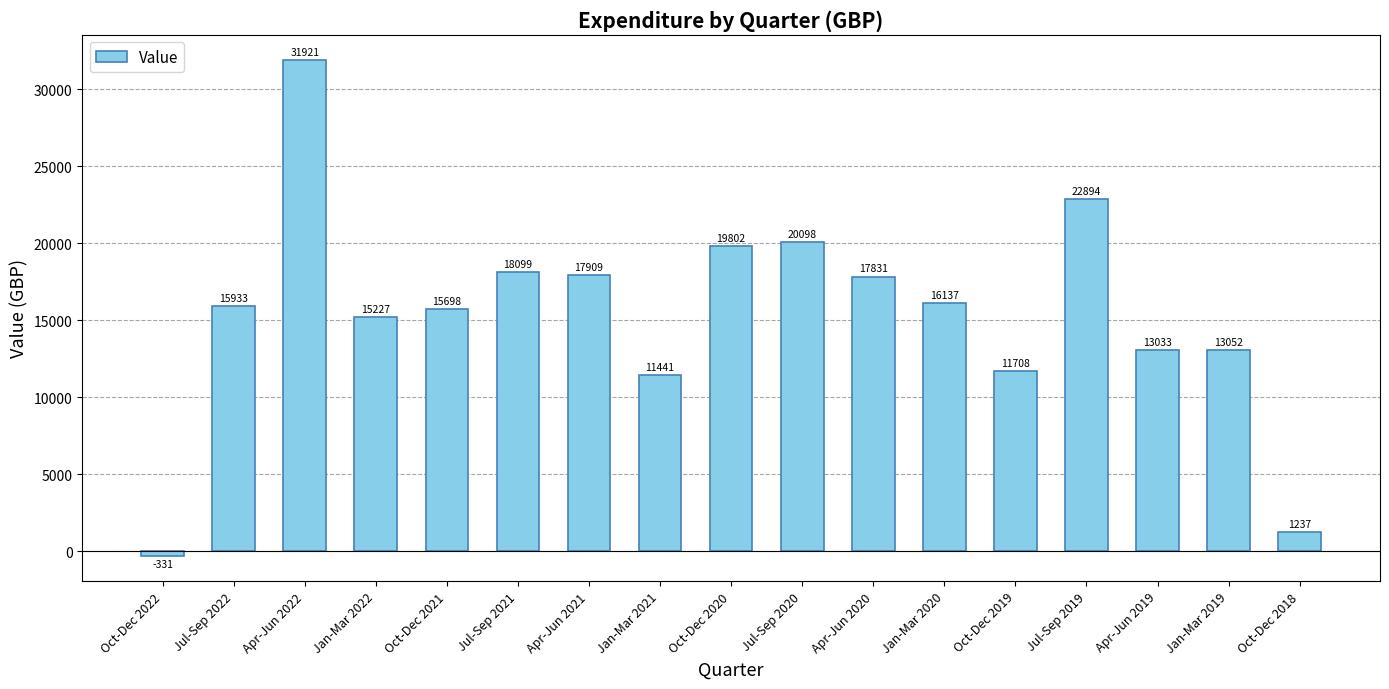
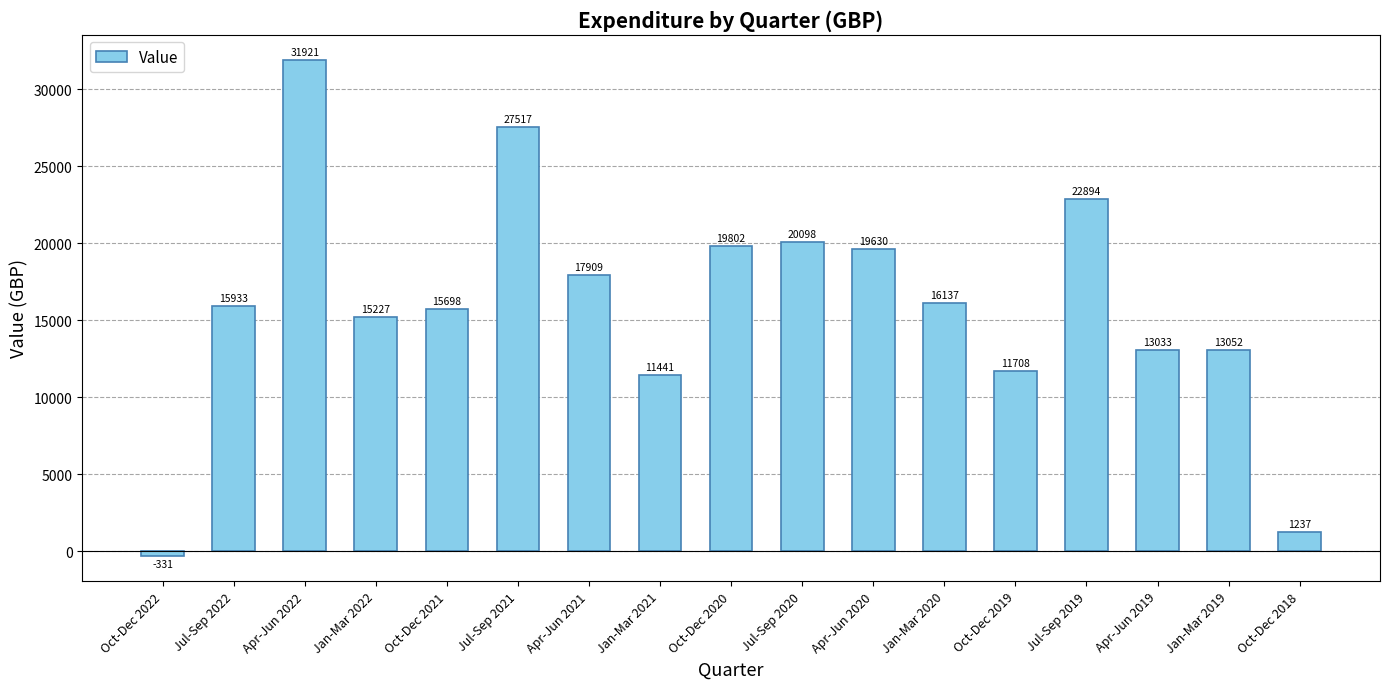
Jul-Sep 2021: 18099 -> 27517
Apr-Jun 2020: 17831 -> 19630
